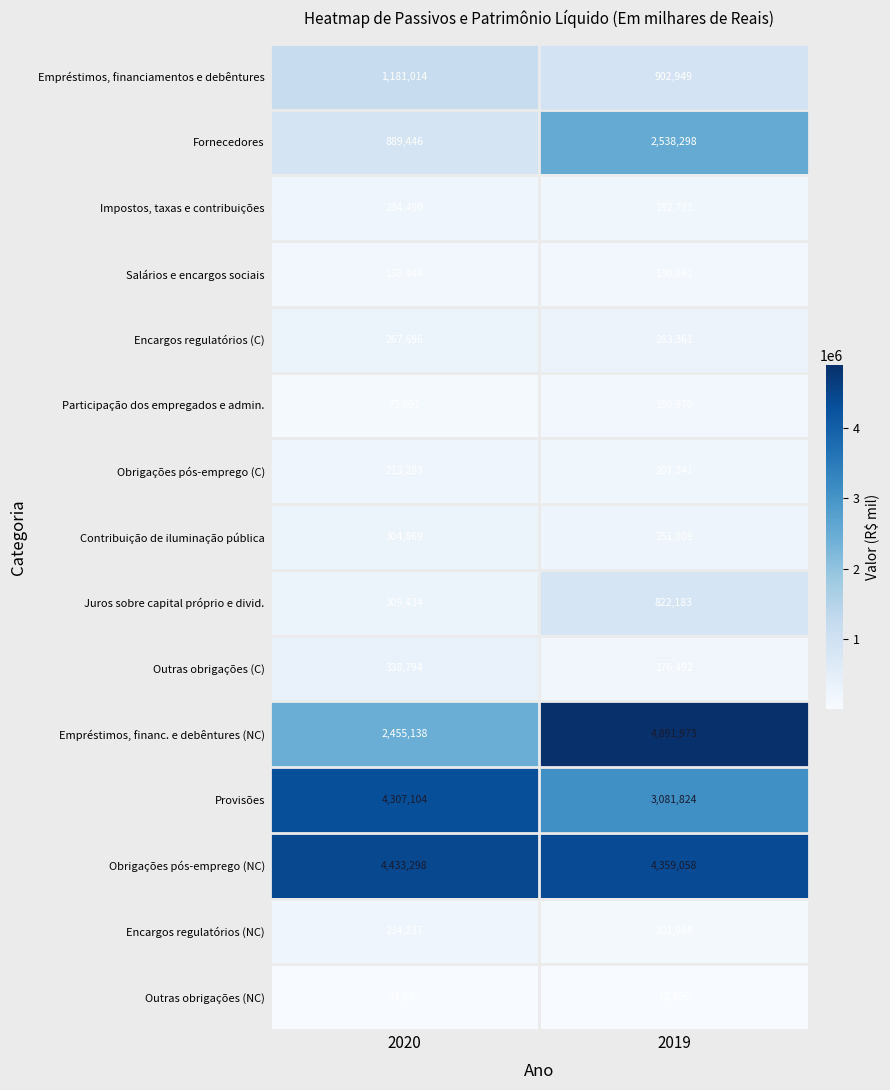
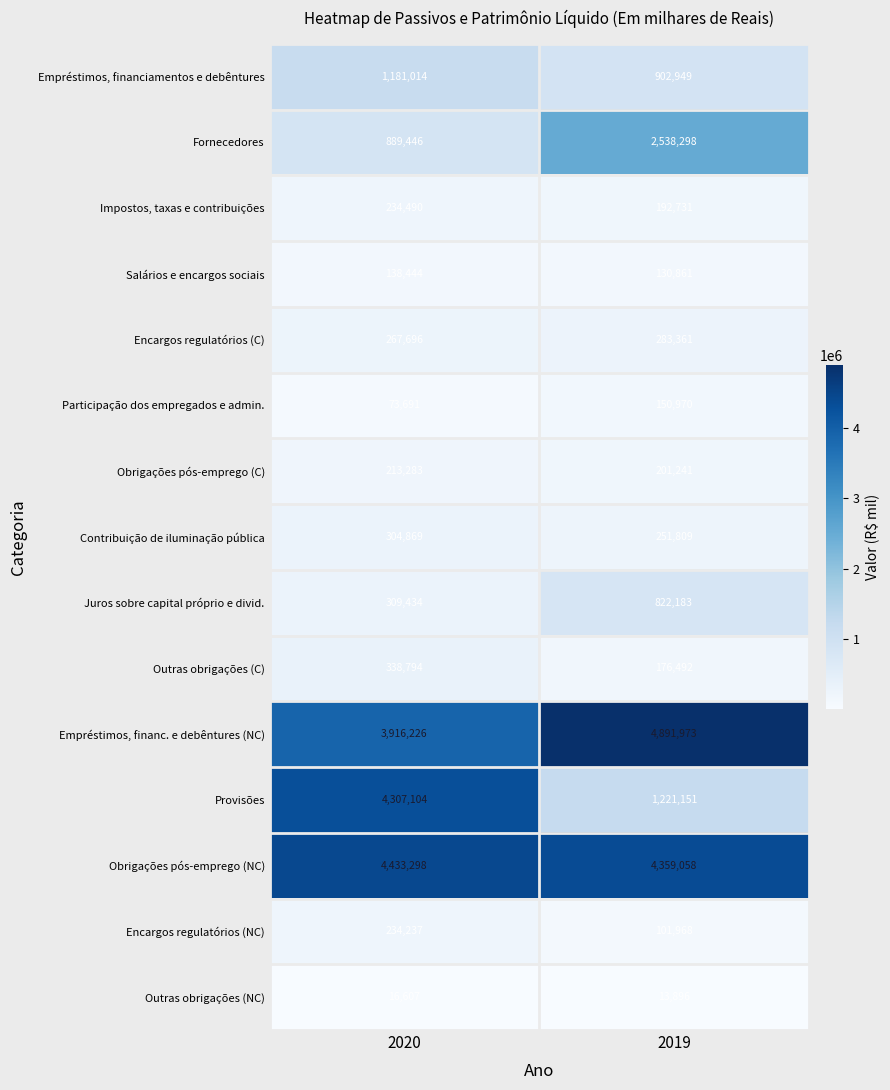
Empréstimos, financ. e debêntures (NC), 2020: 2,455,138 -> 3,916,226
Provisões, 2019: 3,081,824 -> 1,221,151
